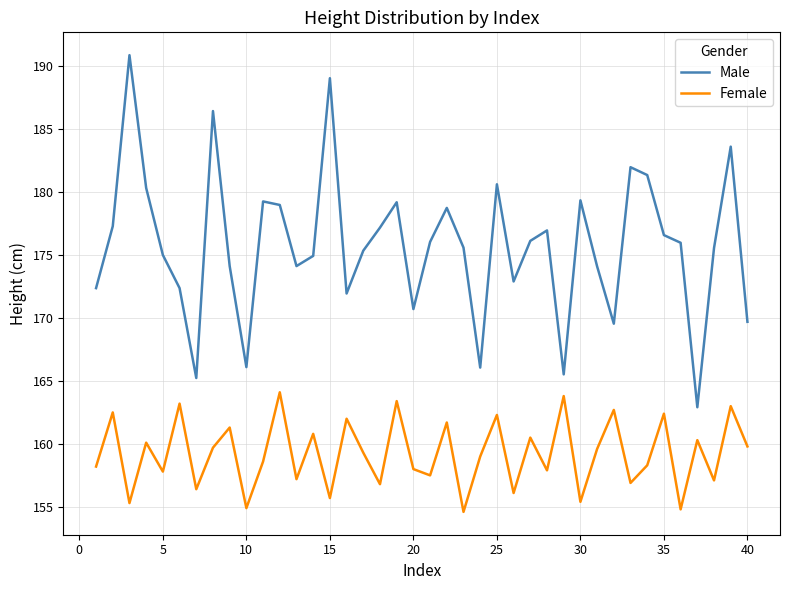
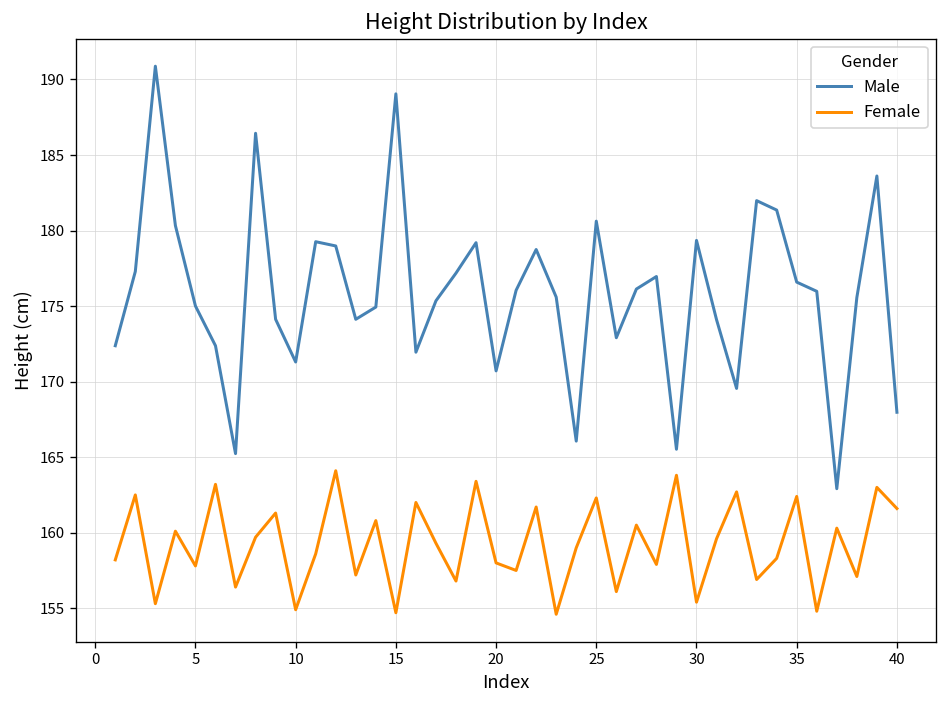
Male, 10: 166.1 -> 171.3
Female, 15: 155.7 -> 154.7
Male, 40: 169.7 -> 168.0
Female, 40: 159.8 -> 161.6
